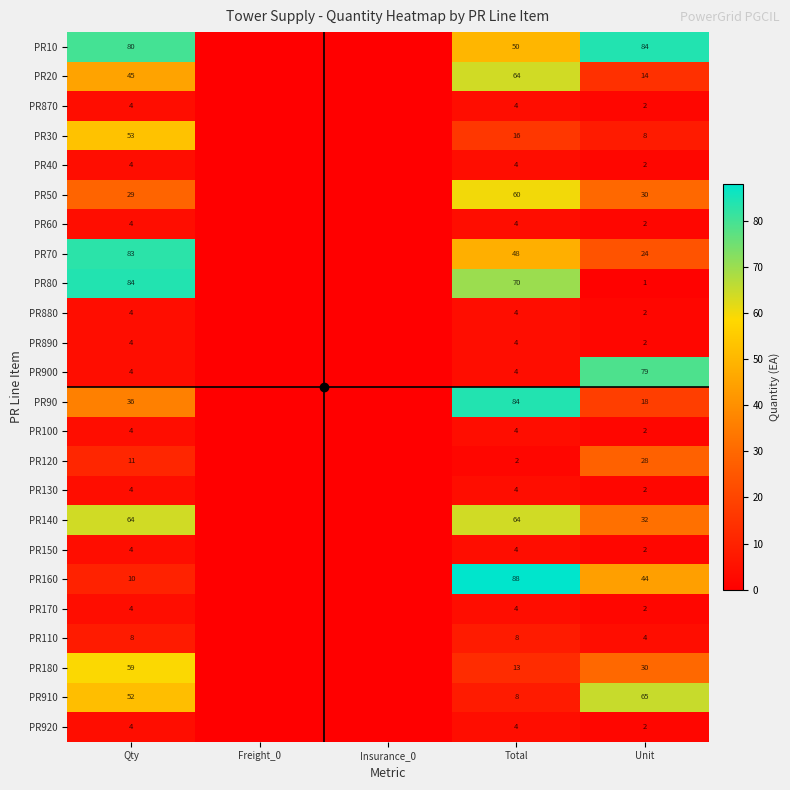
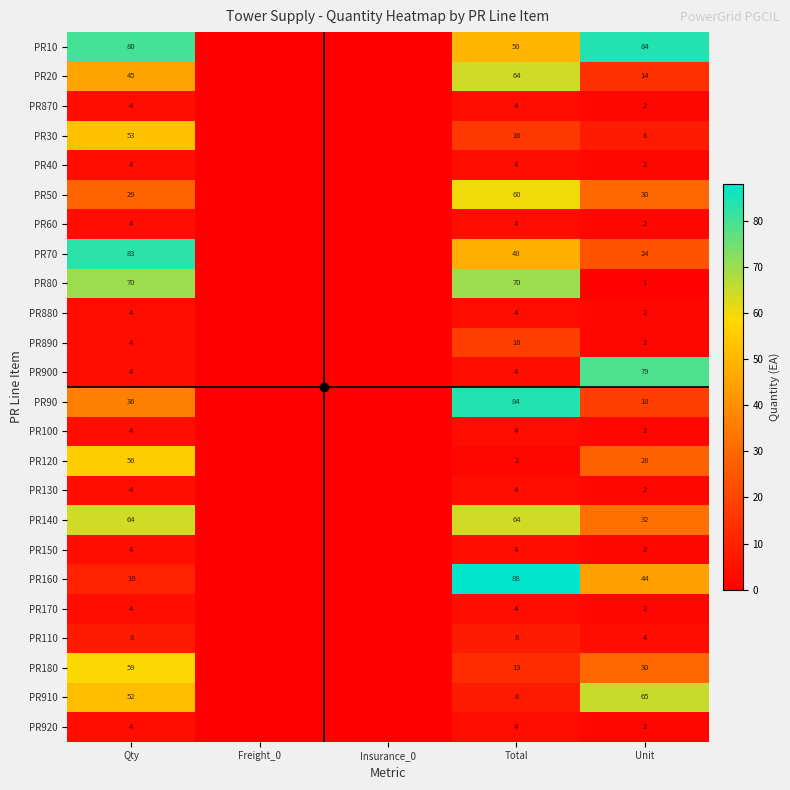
PR80, Qty: 84 -> 70
PR890, Total: 4 -> 18
PR120, Qty: 11 -> 56
